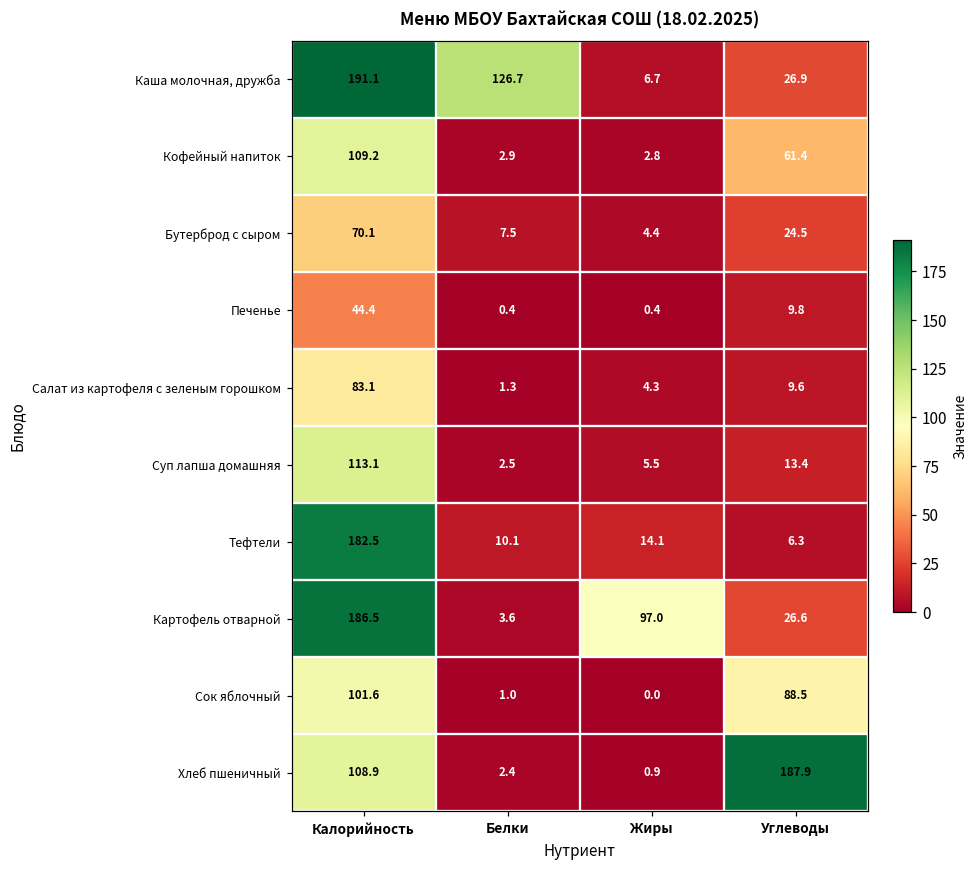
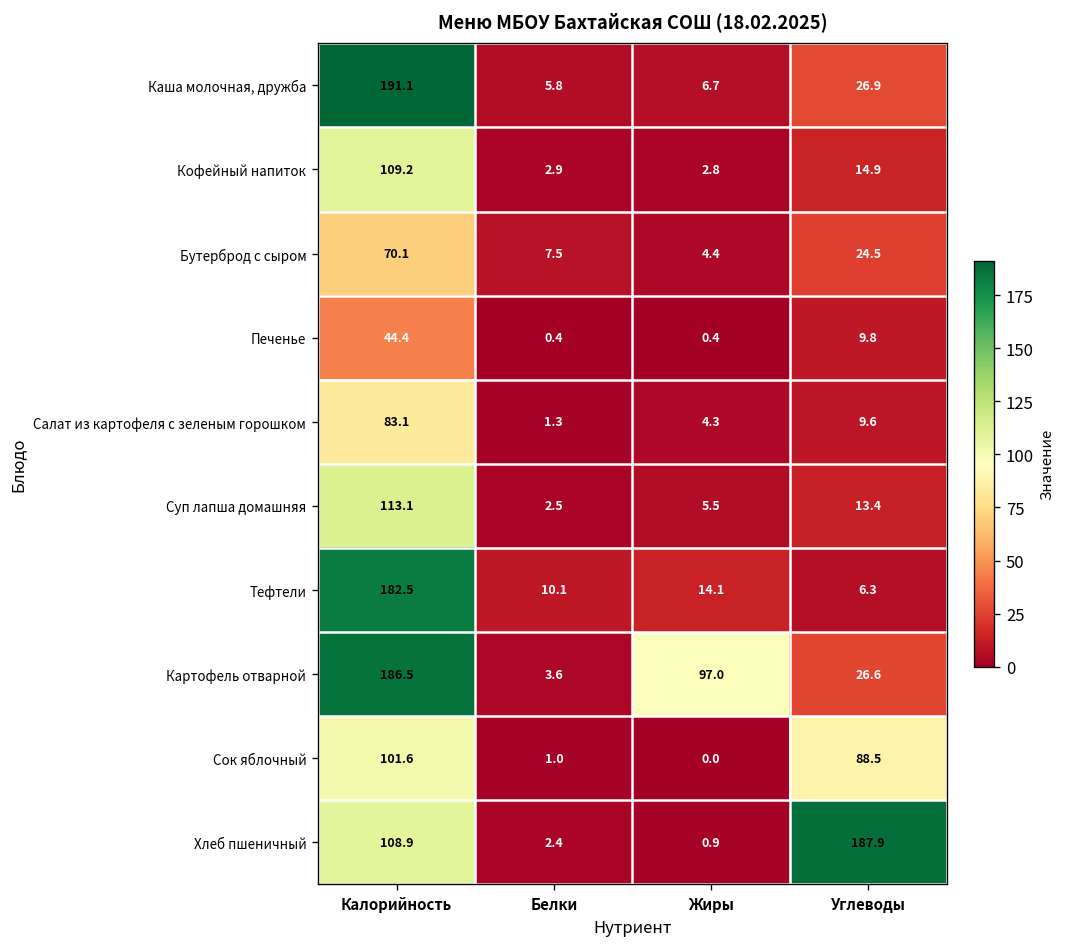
Каша молочная, дружба, Белки: 126.7 -> 5.8
Кофейный напиток, Углеводы: 61.4 -> 14.9
